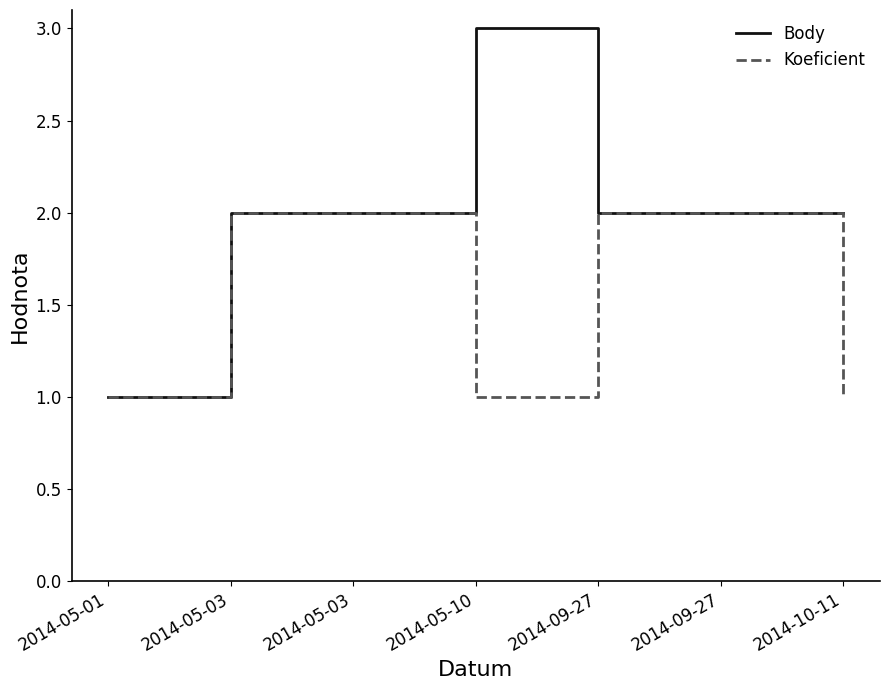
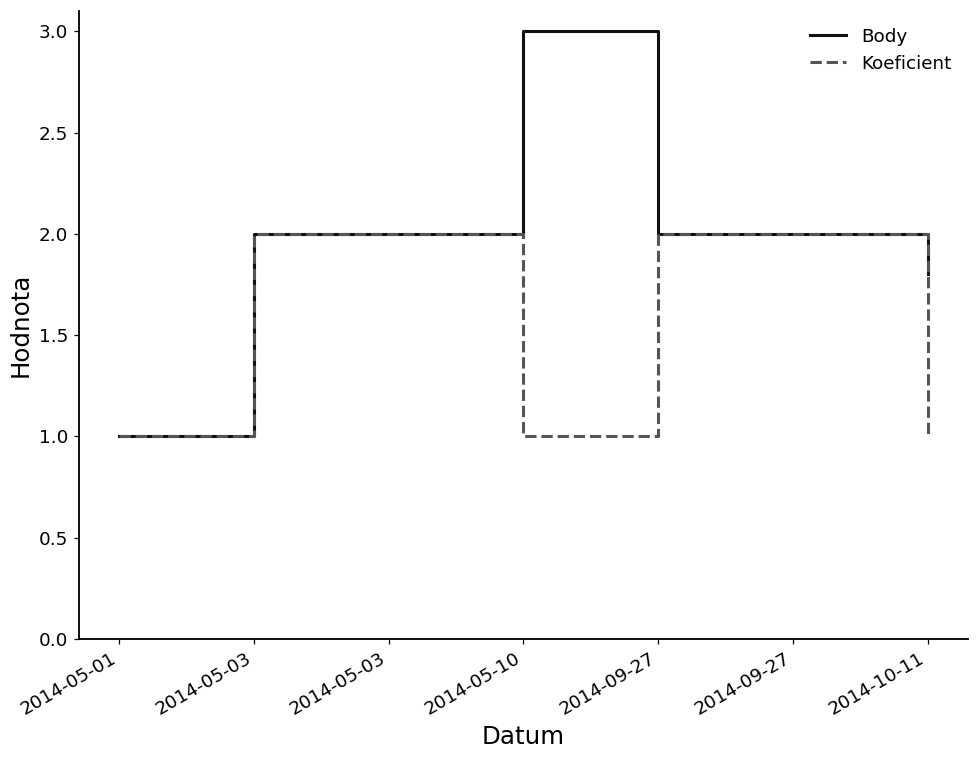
Body, 2014-10-11: 2.0 -> 1.8
